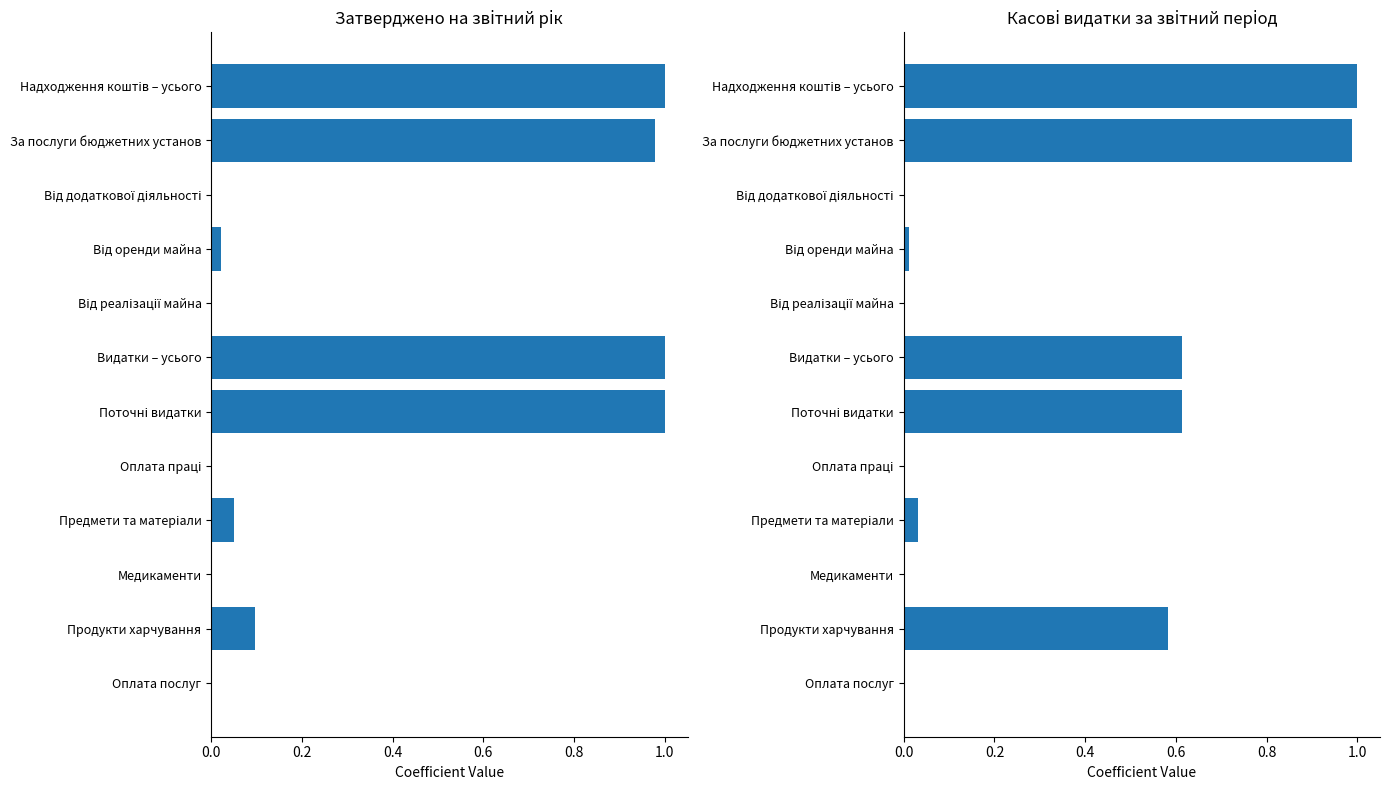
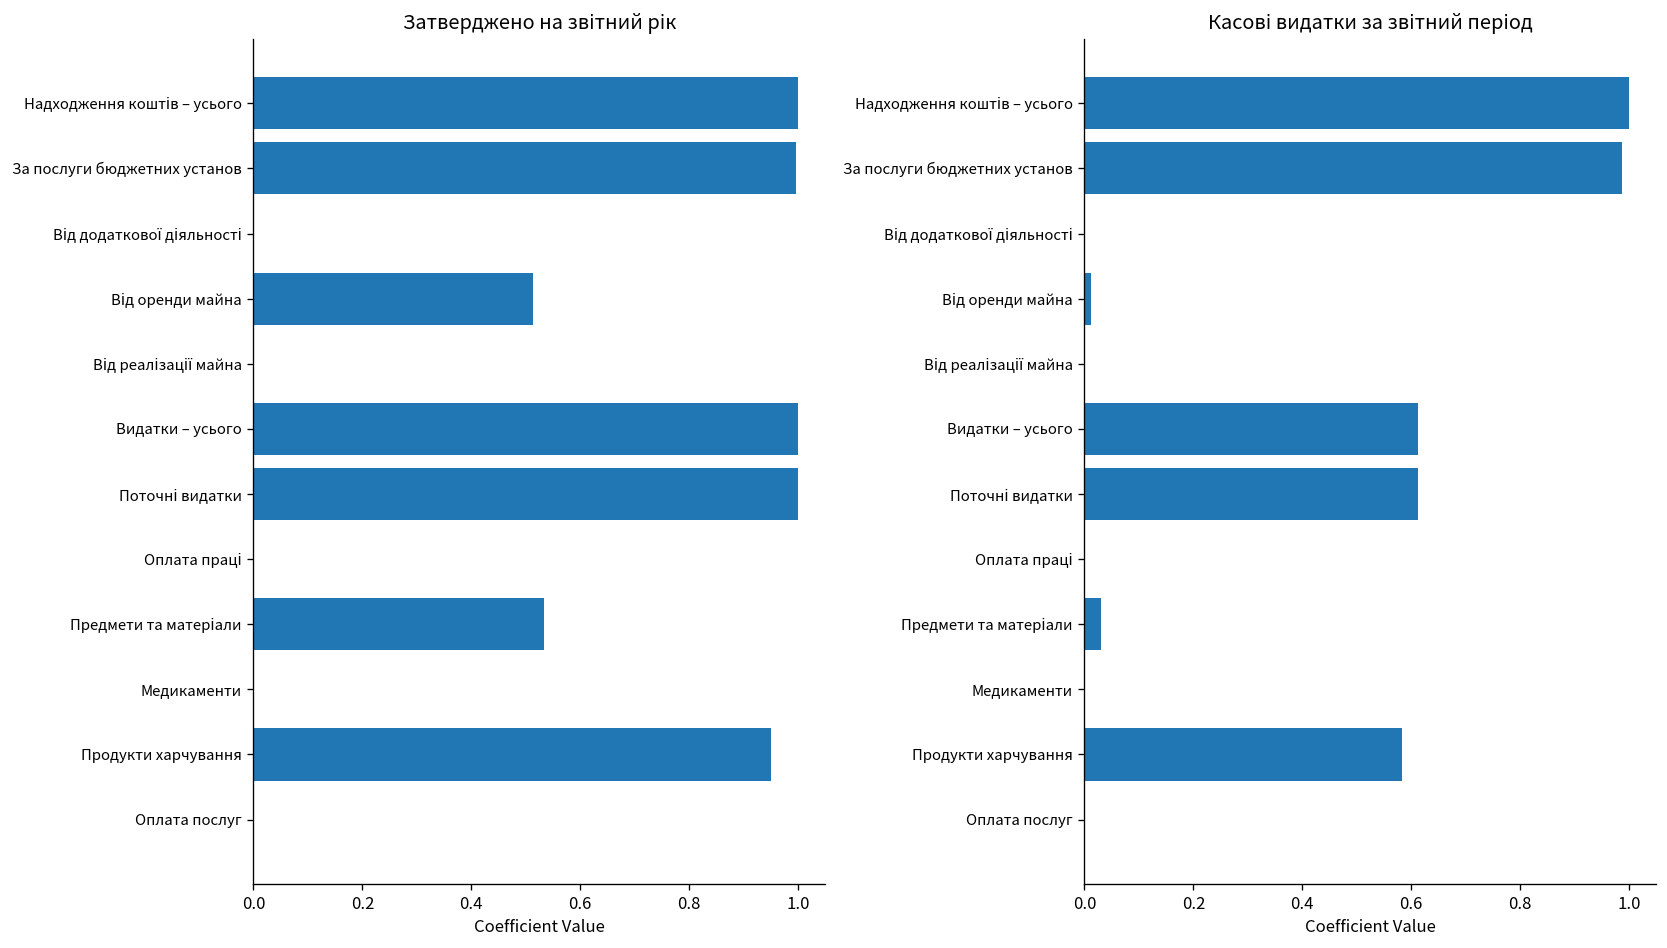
Затверджено на звітний рік, За послуги бюджетних установ: 0.98 -> 1.00
Затверджено на звітний рік, Від оренди майна: 0.02 -> 0.51
Затверджено на звітний рік, Предмети та матеріали: 0.05 -> 0.53
Затверджено на звітний рік, Продукти харчування: 0.10 -> 0.95
